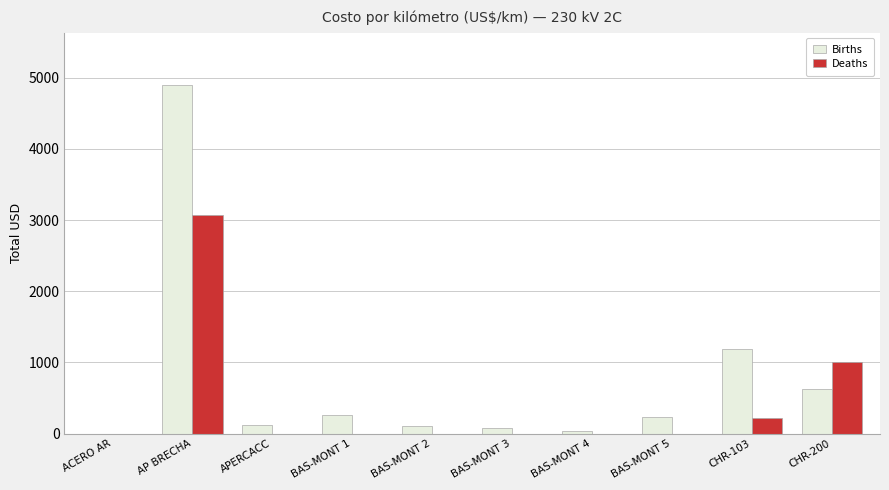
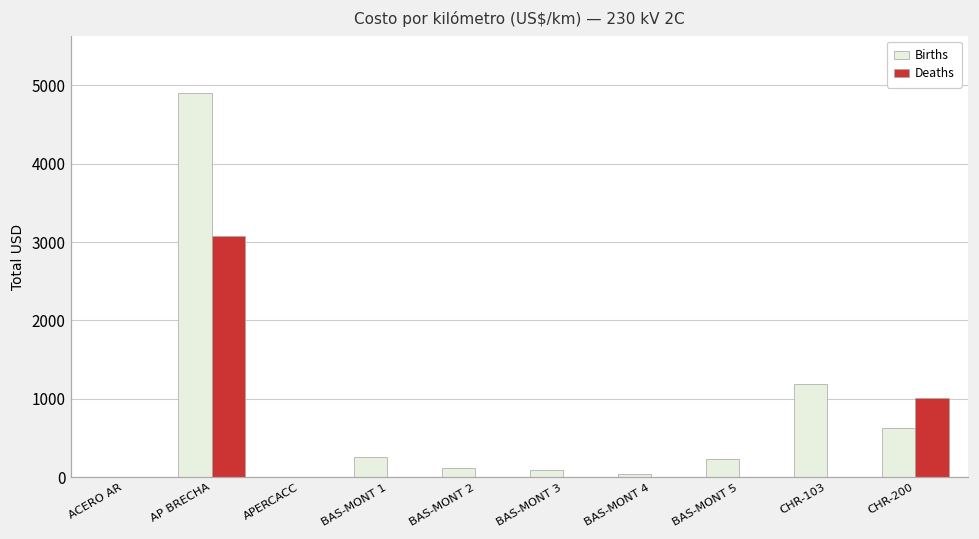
Births, APERCACC: 100 -> 0
Deaths, CHR-103: 200 -> 0
